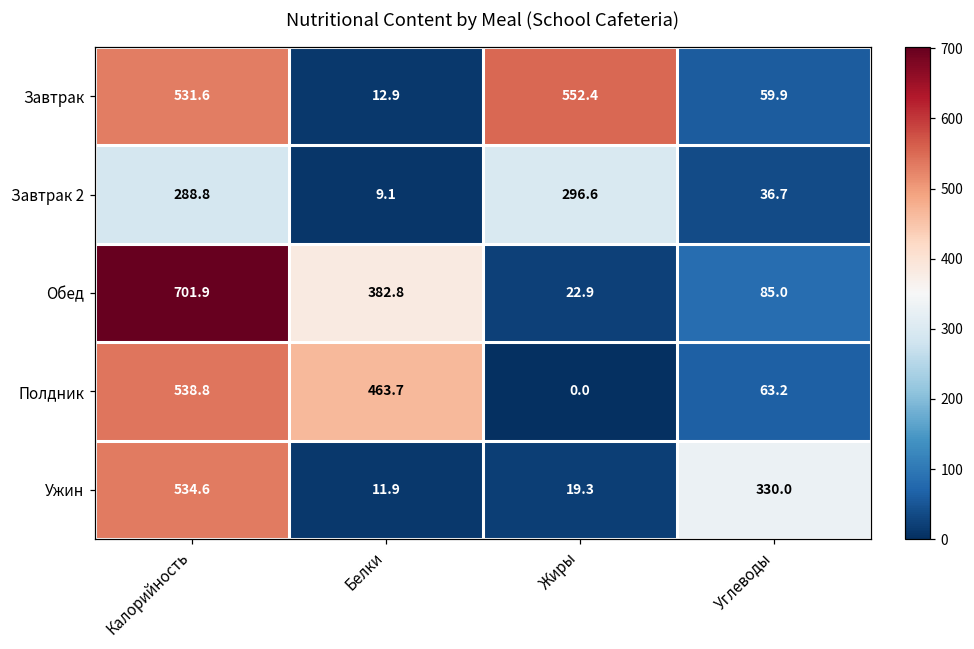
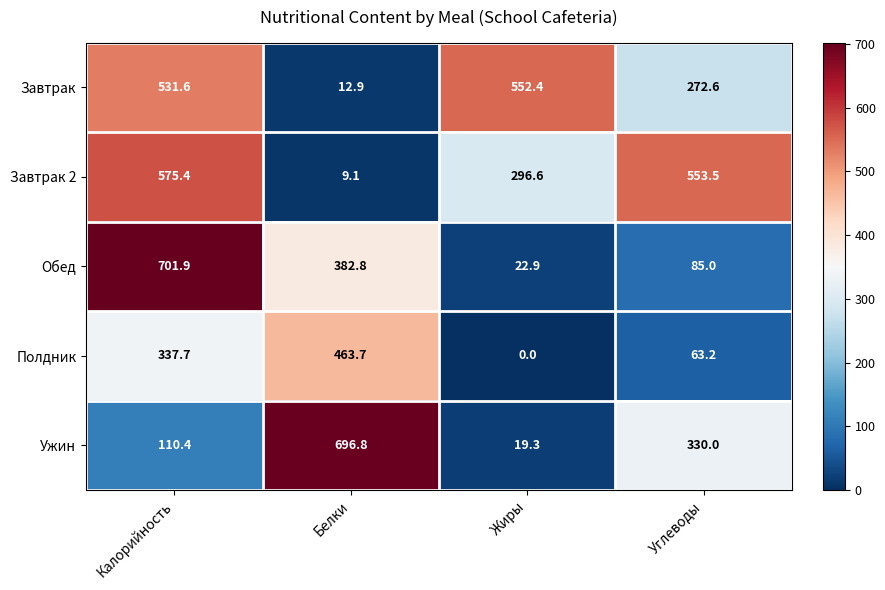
Завтрак, Углеводы: 59.9 -> 272.6
Завтрак 2, Калорийность: 288.8 -> 575.4
Завтрак 2, Углеводы: 36.7 -> 553.5
Полдник, Калорийность: 538.8 -> 337.7
Ужин, Калорийность: 534.6 -> 110.4
Ужин, Белки: 11.9 -> 696.8
